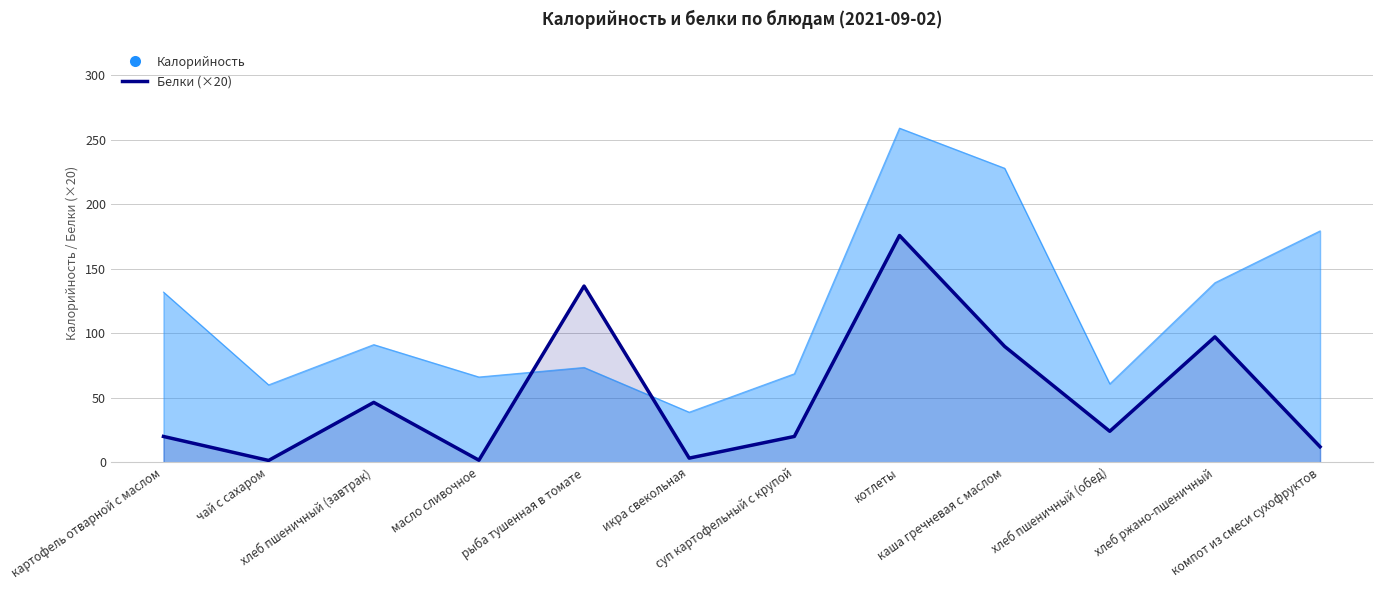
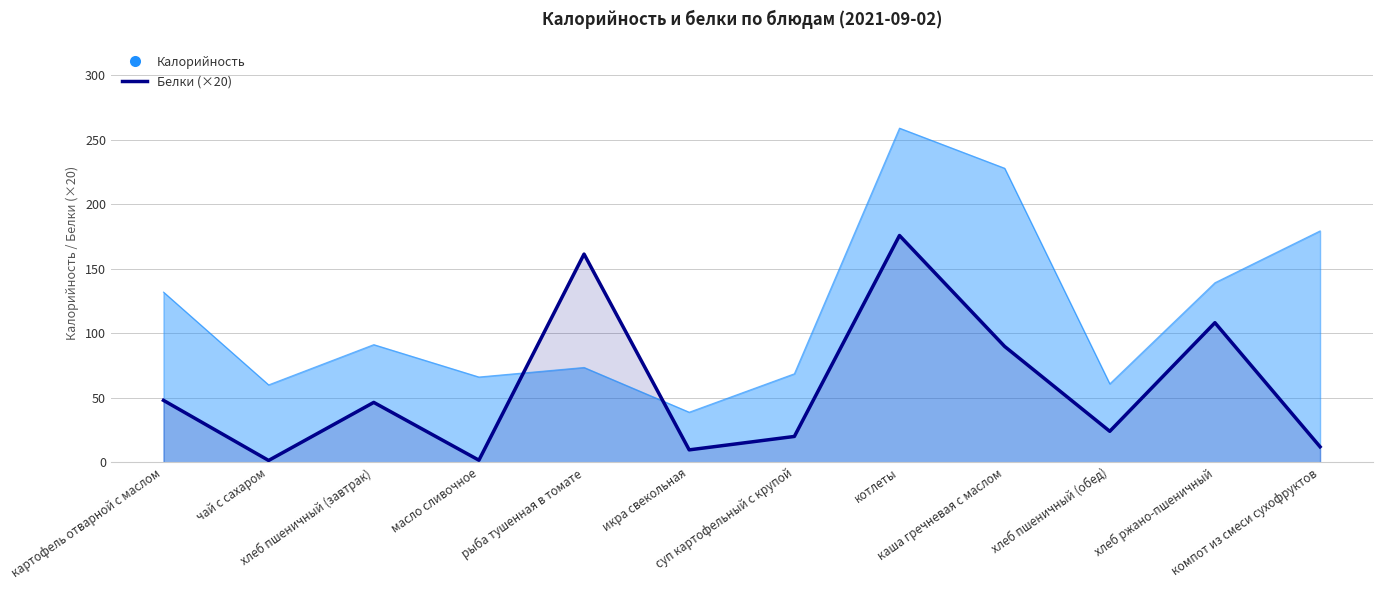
Белки (×20), картофель отварной с маслом: 20 -> 48
Белки (×20), рыба тушенная в томате: 137 -> 161
Белки (×20), икра свекольная: 3 -> 10
Белки (×20), хлеб ржано-пшеничный: 97 -> 108
